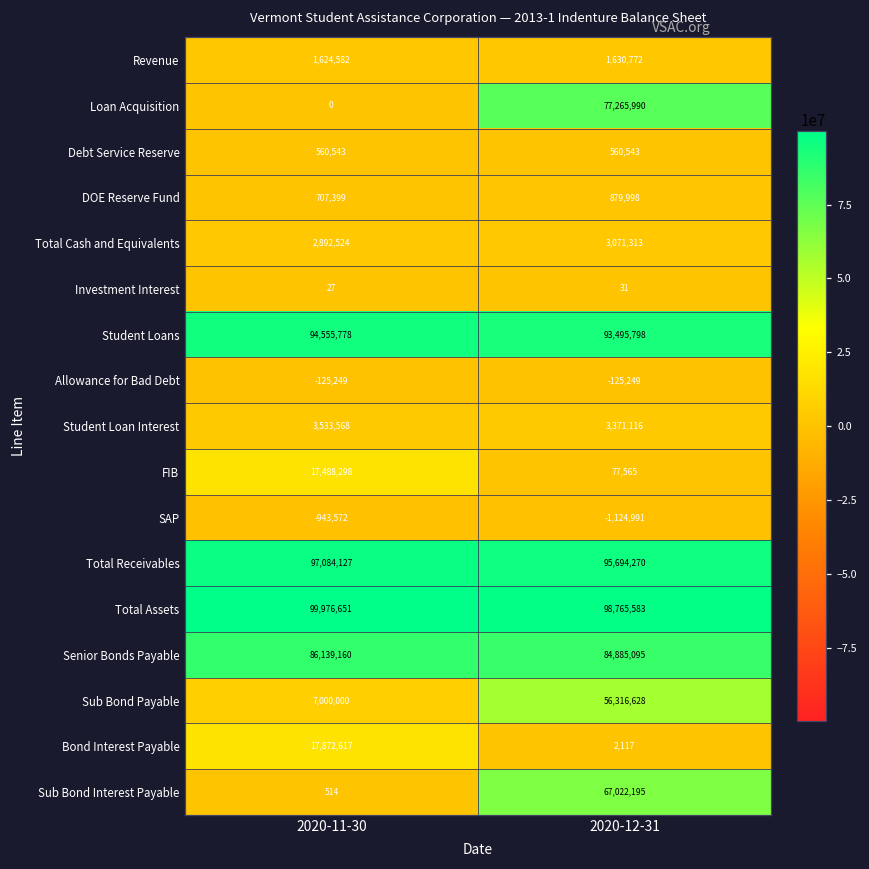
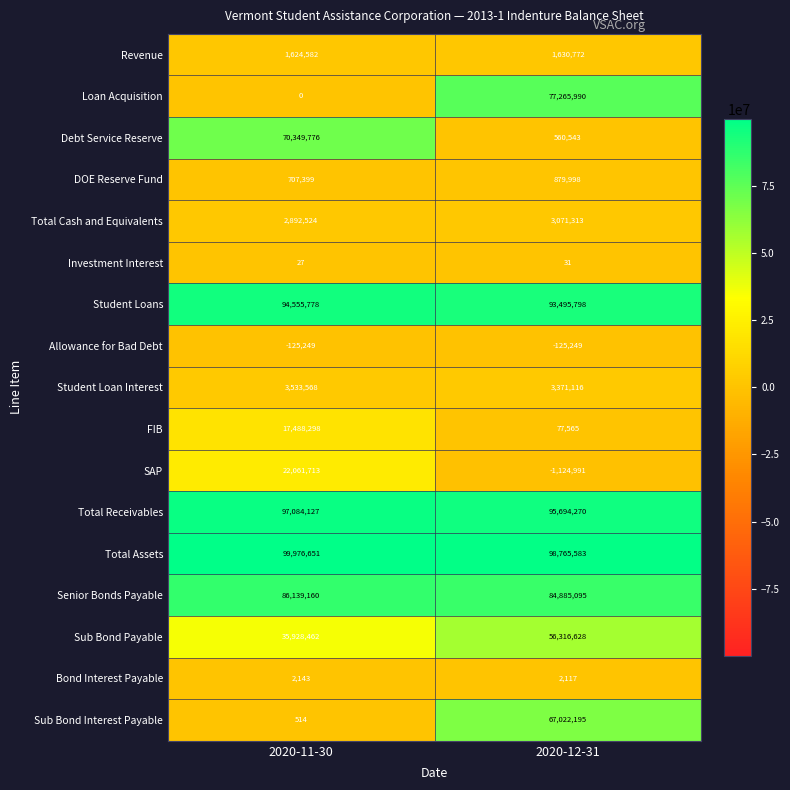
Debt Service Reserve, 2020-11-30: 560,543 -> 70,349,776
SAP, 2020-11-30: -943,572 -> 22,061,713
Sub Bond Payable, 2020-11-30: 7,000,000 -> 35,928,462
Bond Interest Payable, 2020-11-30: 17,872,617 -> 2,143
